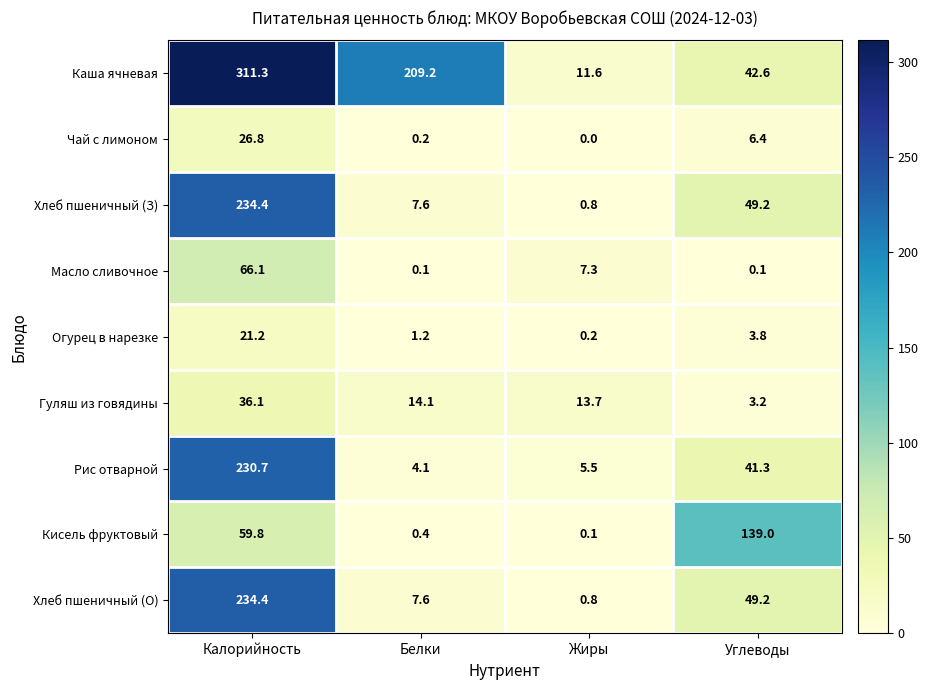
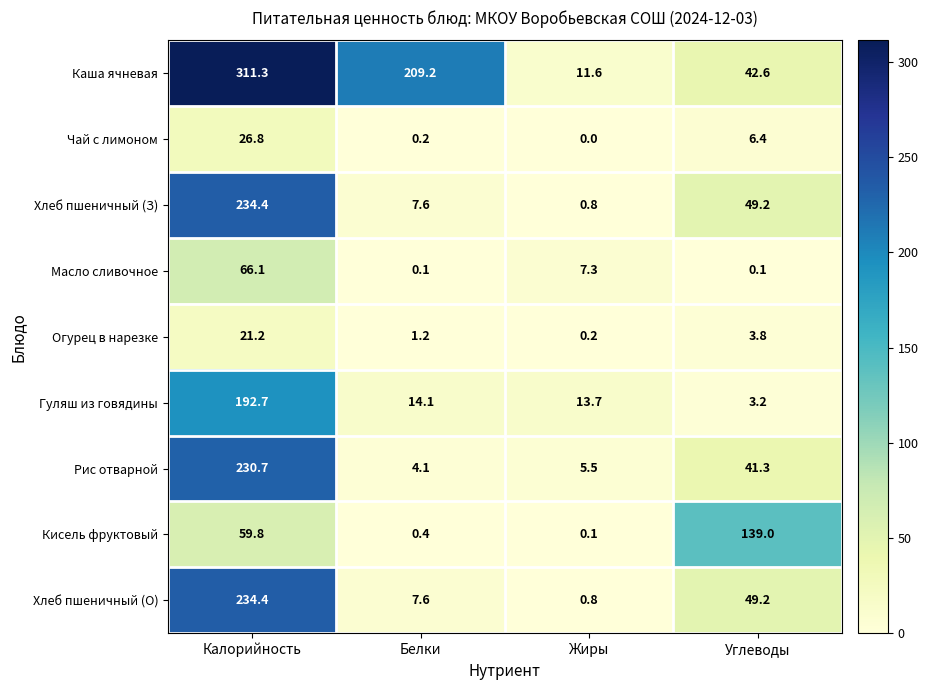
Гуляш из говядины, Калорийность: 36.1 -> 192.7
